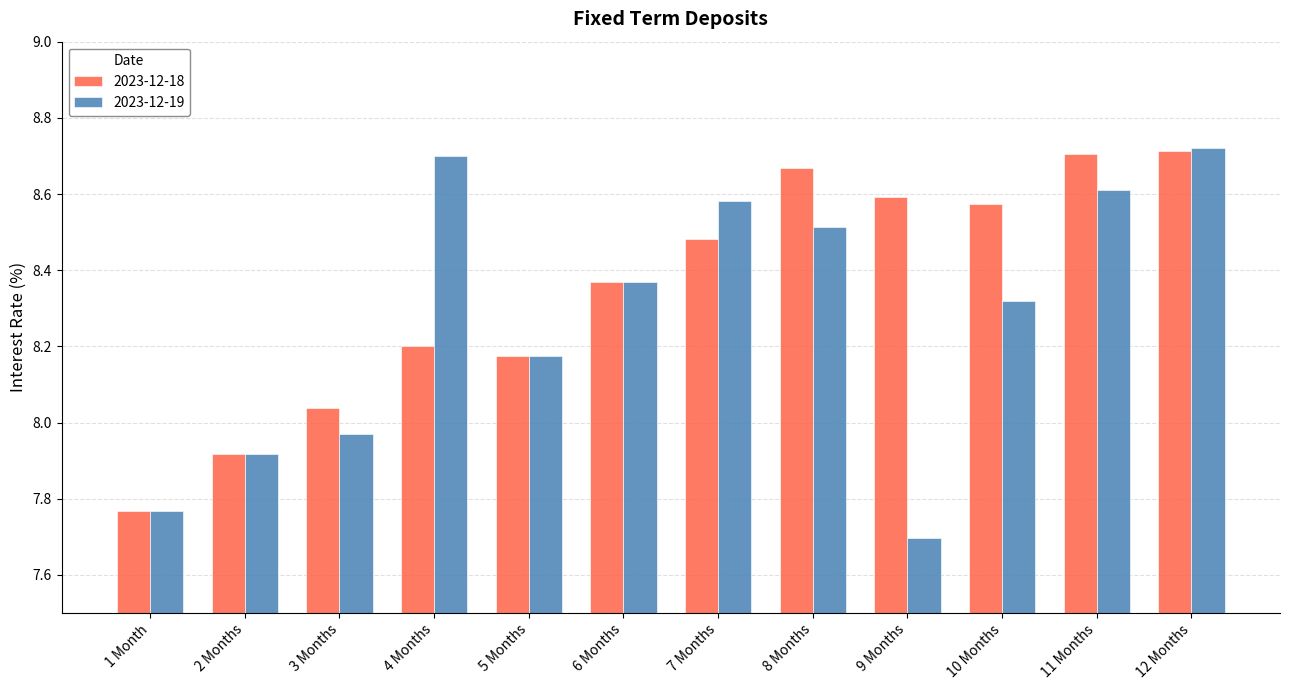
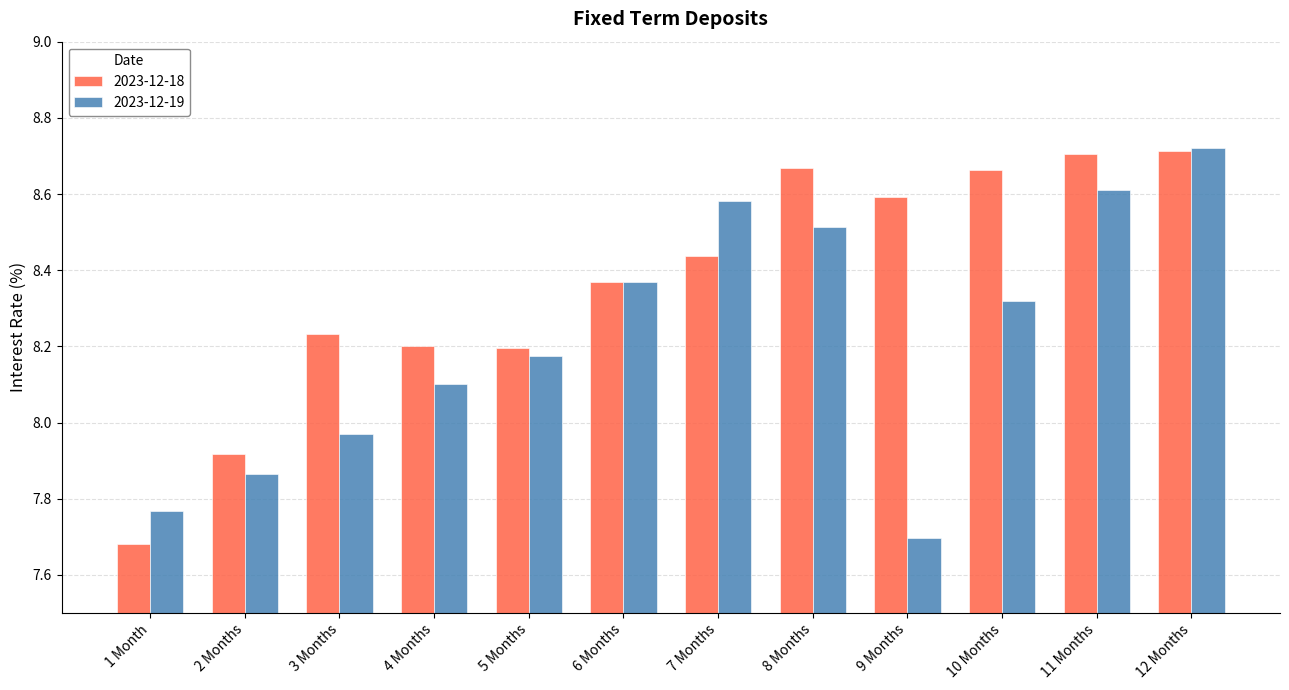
2023-12-18, 1 Month: 7.77 -> 7.68
2023-12-19, 2 Months: 7.92 -> 7.86
2023-12-18, 3 Months: 8.04 -> 8.23
2023-12-19, 4 Months: 8.7 -> 8.1
2023-12-18, 5 Months: 8.18 -> 8.20
2023-12-18, 7 Months: 8.48 -> 8.44
2023-12-18, 10 Months: 8.57 -> 8.66
